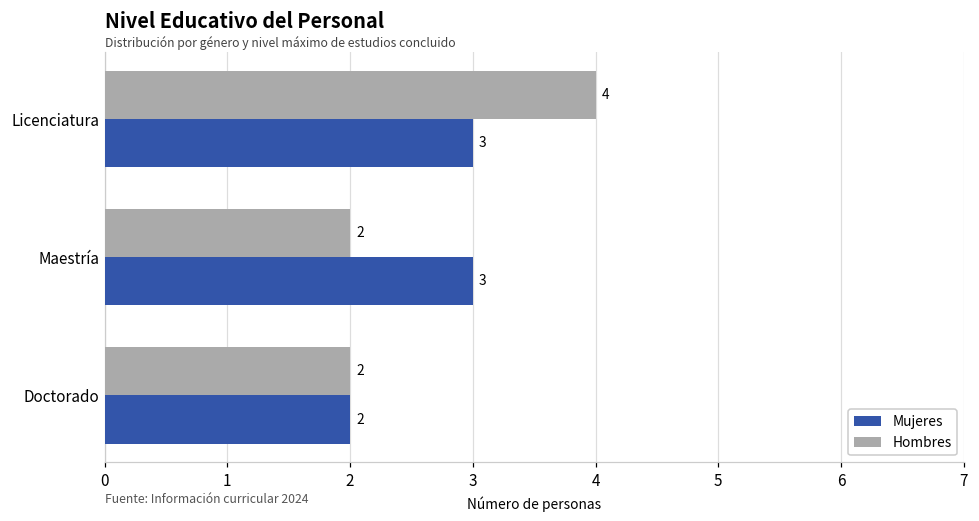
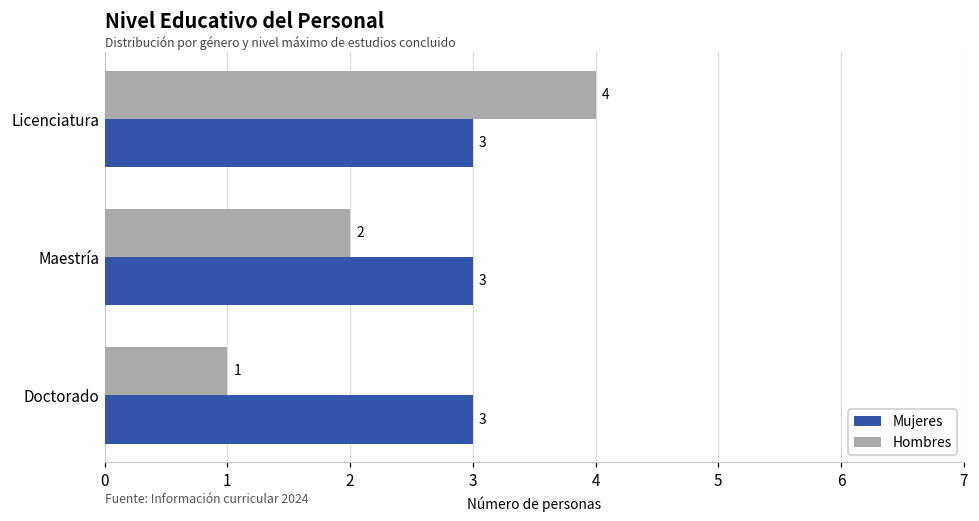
Hombres, Doctorado: 2 -> 1
Mujeres, Doctorado: 2 -> 3
